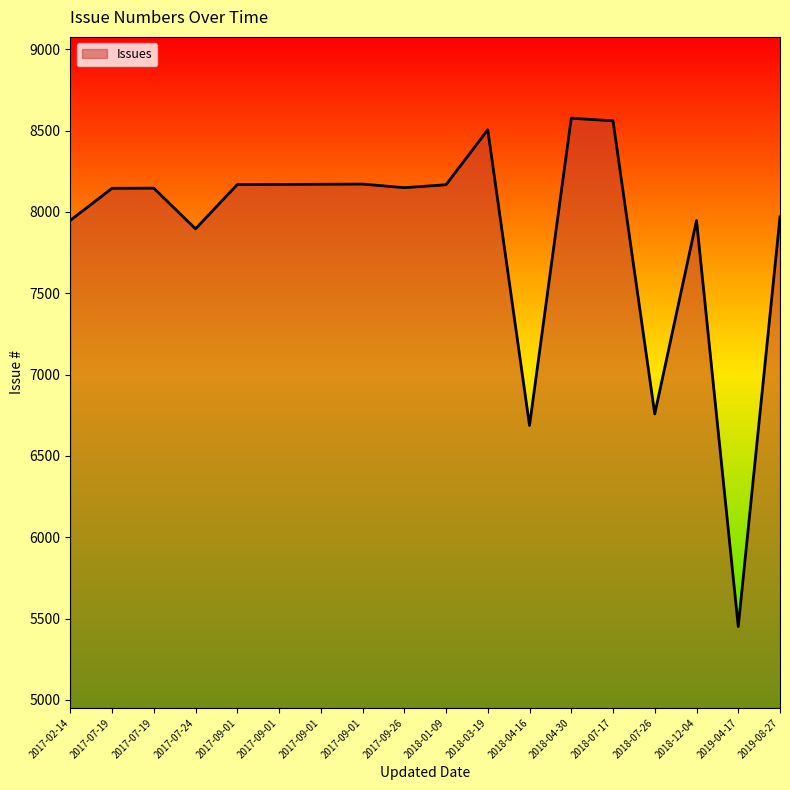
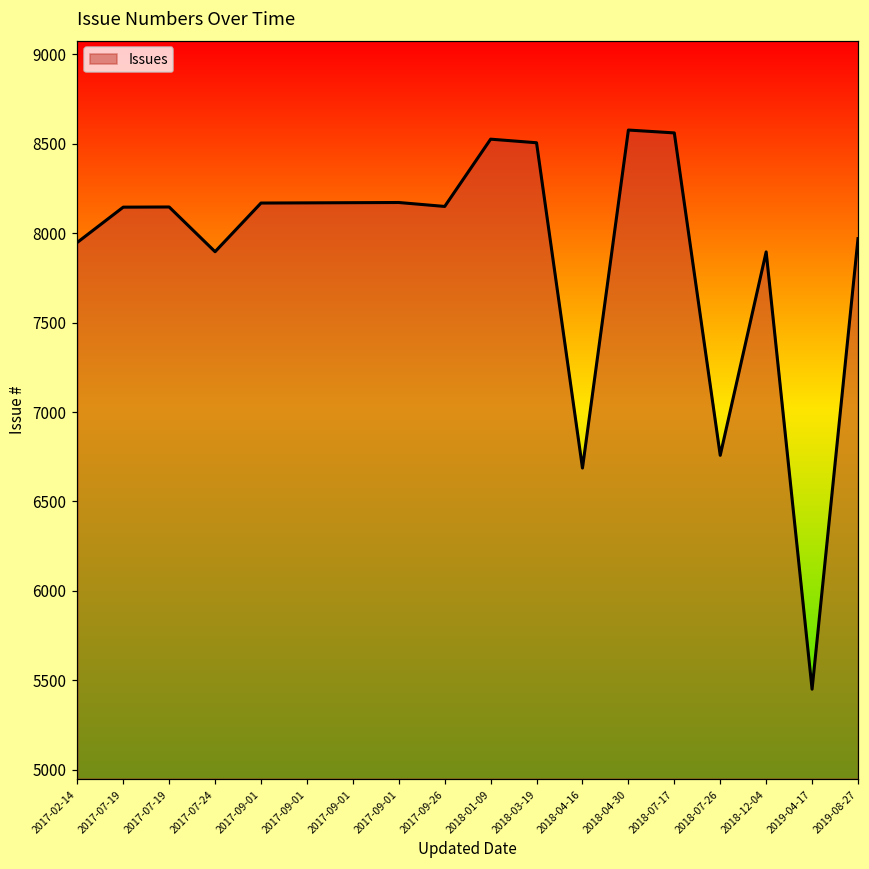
2018-01-09: 8170 -> 8530
2018-12-04: 7950 -> 7900
